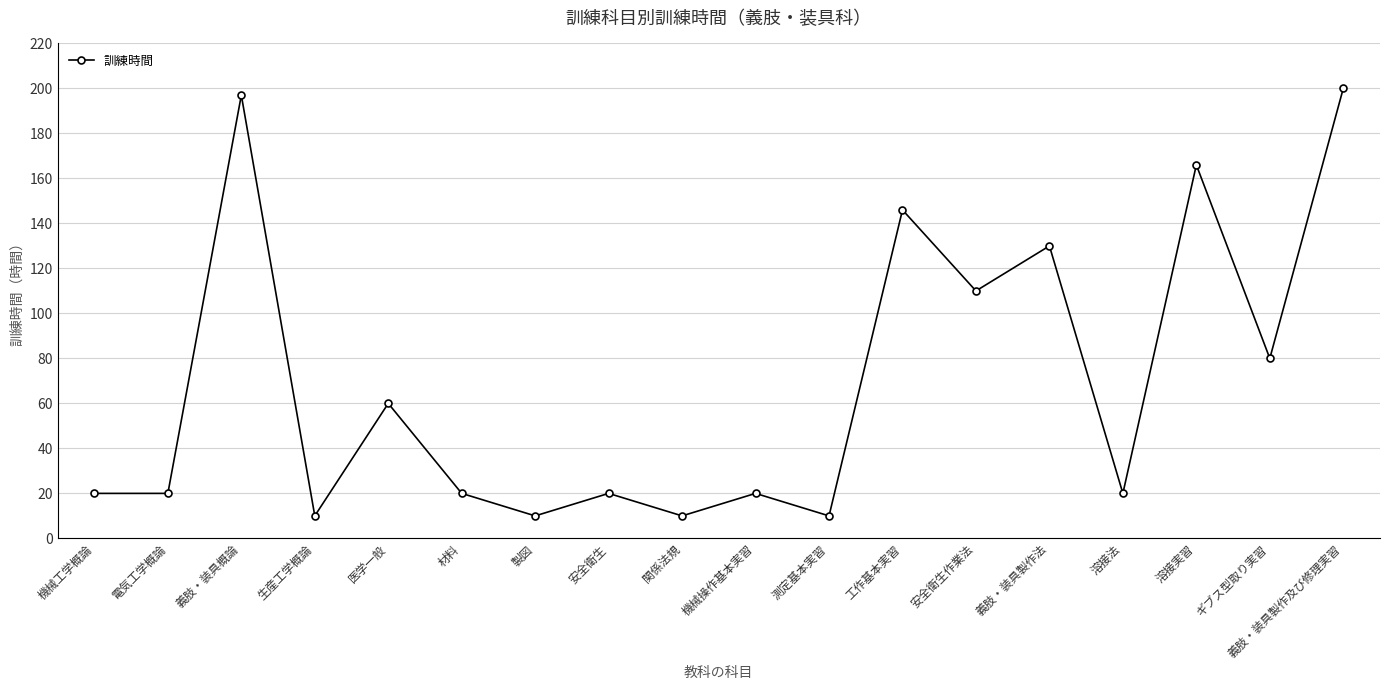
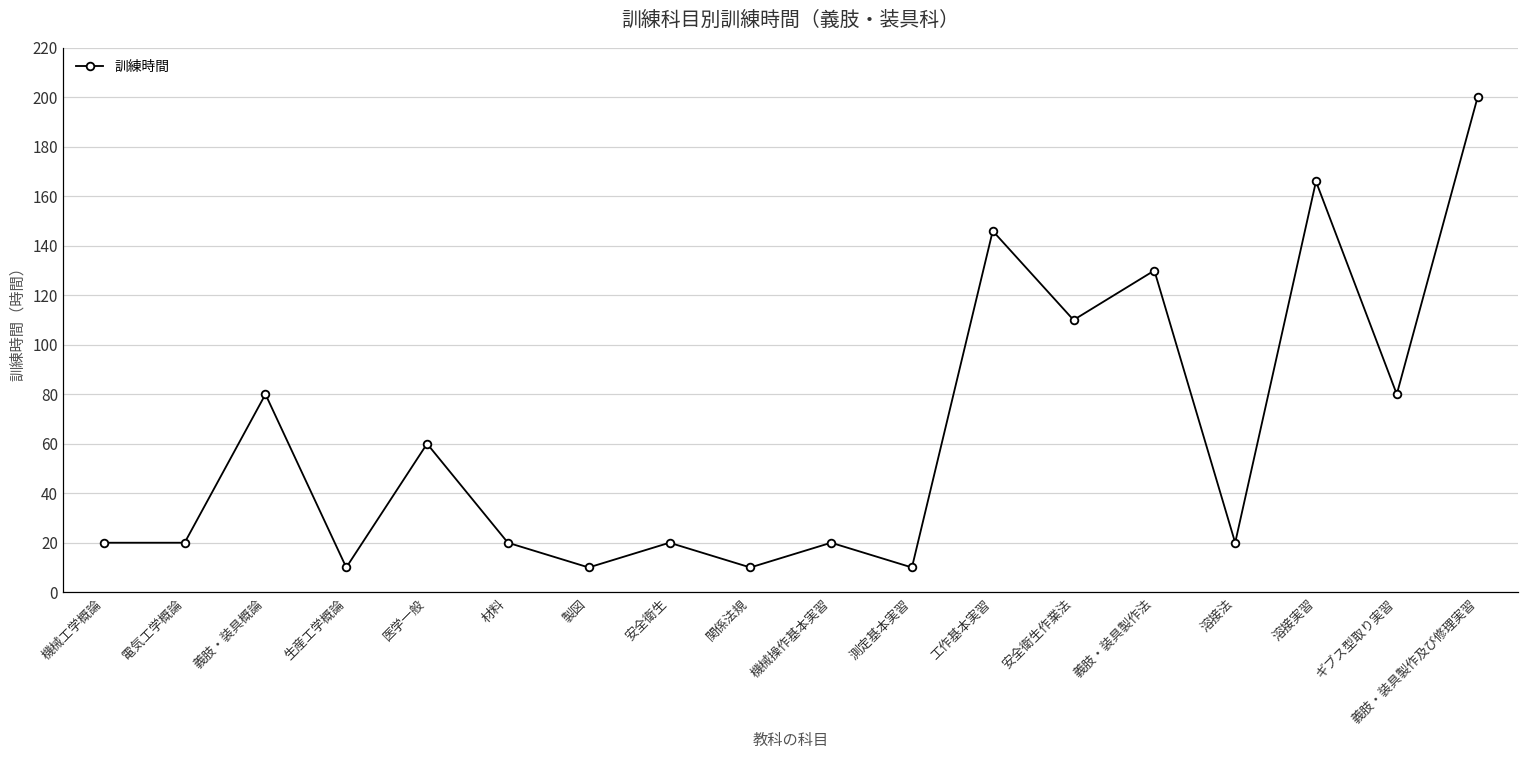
義肢・装具概論: 197 -> 80
